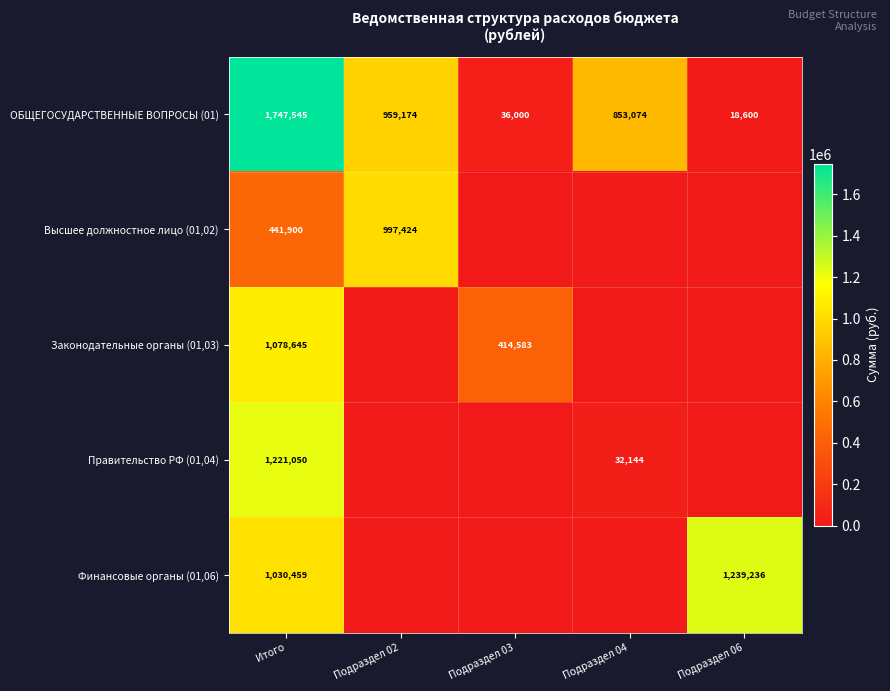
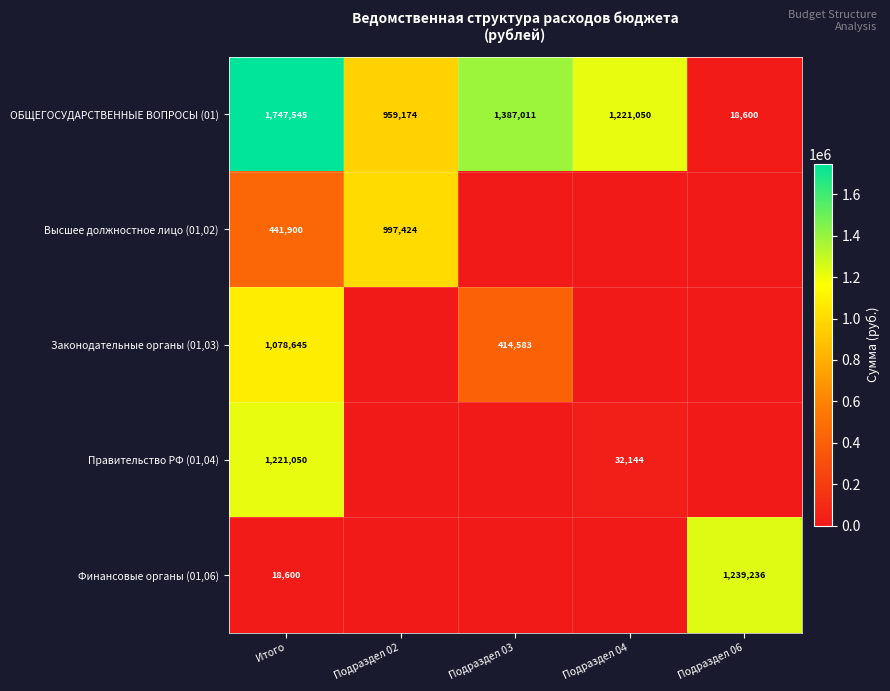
ОБЩЕГОСУДАРСТВЕННЫЕ ВОПРОСЫ (01), Подраздел 03: 36,000 -> 1,387,011
ОБЩЕГОСУДАРСТВЕННЫЕ ВОПРОСЫ (01), Подраздел 04: 853,074 -> 1,221,050
Финансовые органы (01,06), Итого: 1,030,459 -> 18,600
